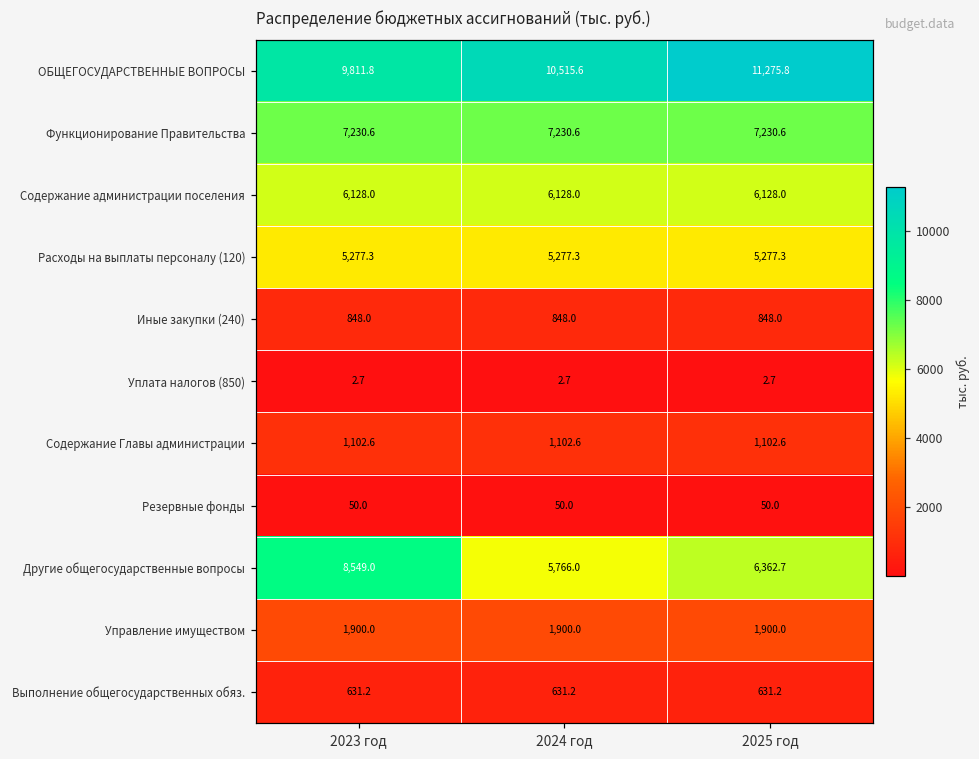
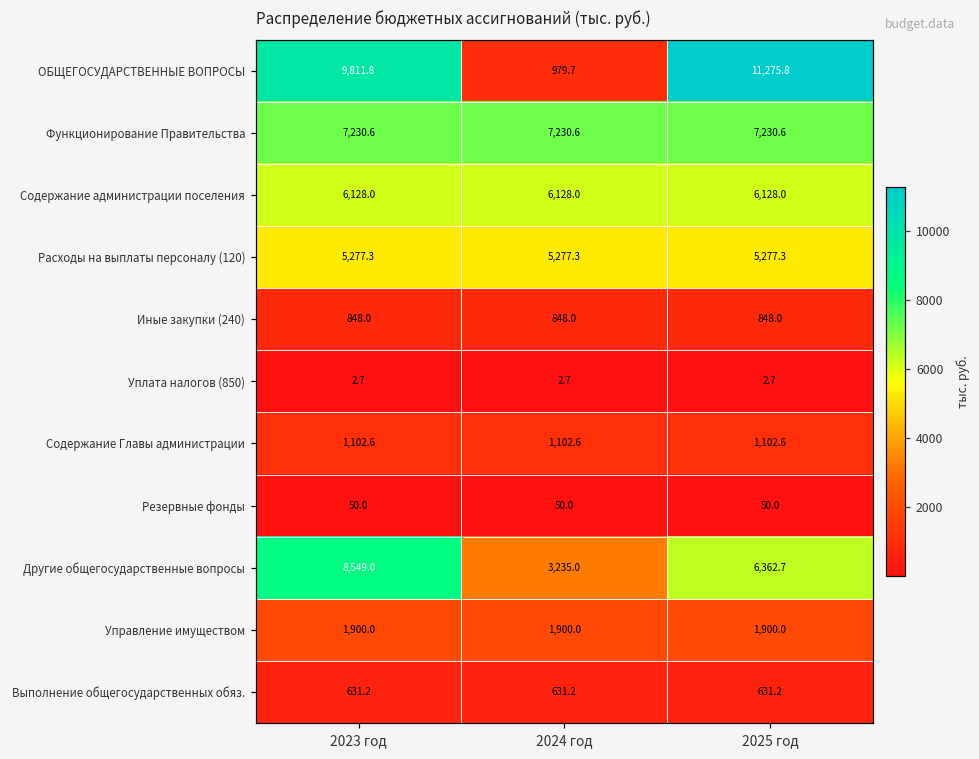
ОБЩЕГОСУДАРСТВЕННЫЕ ВОПРОСЫ, 2024 год: 10,515.6 -> 979.7
Другие общегосударственные вопросы, 2024 год: 5,766.0 -> 3,235.0
